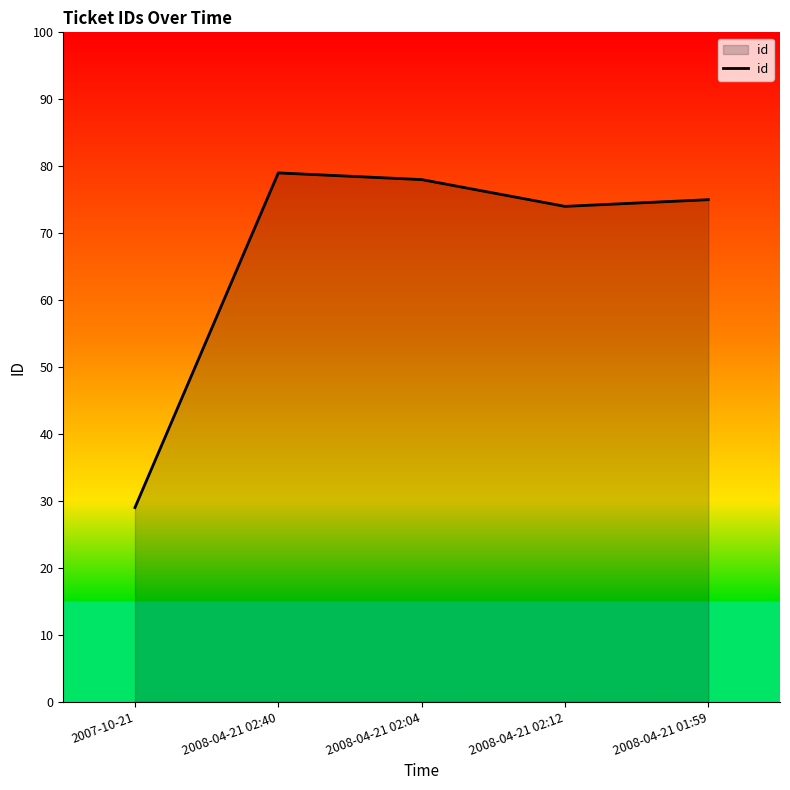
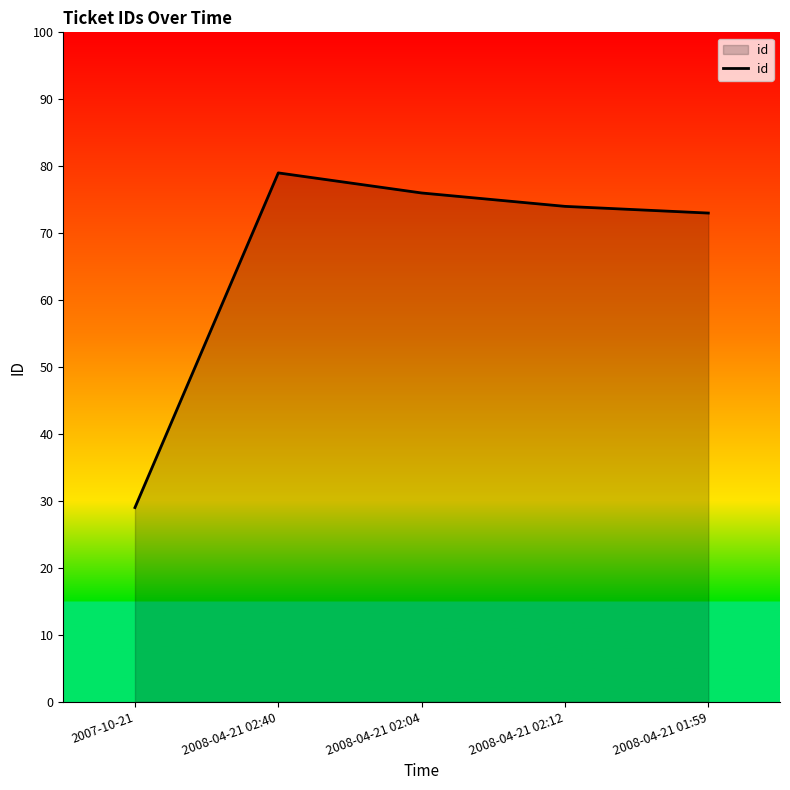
2008-04-21 02:04: 78 -> 76
2008-04-21 01:59: 75 -> 73
